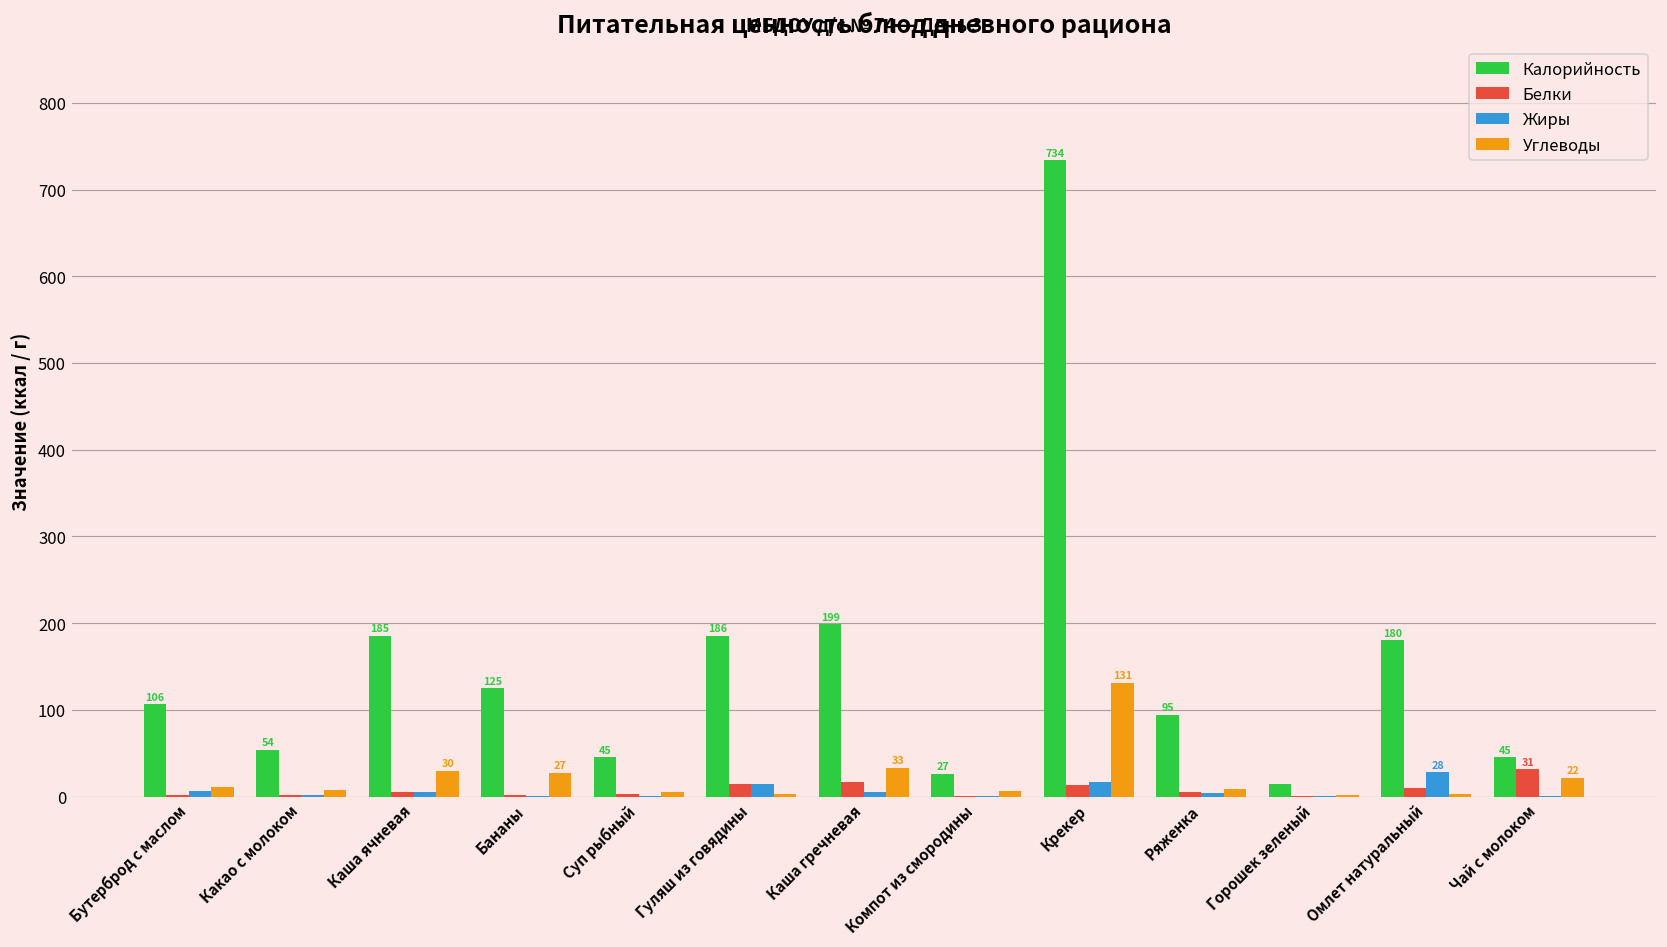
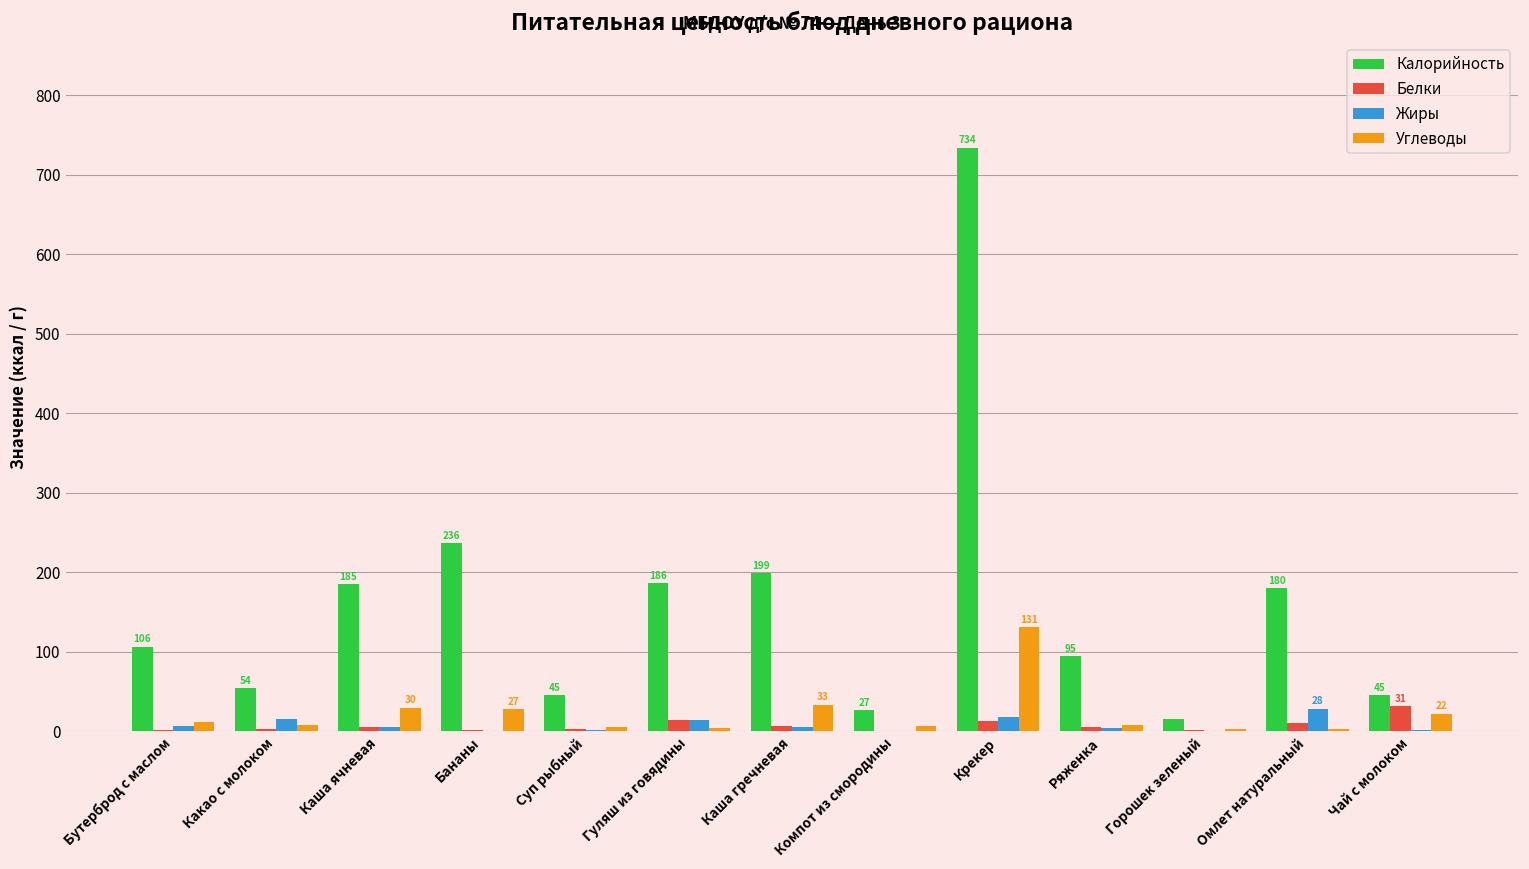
Жиры, Какао с молоком: 0 -> 10
Калорийность, Бананы: 125 -> 236
Белки, Каша гречневая: 20 -> 10
